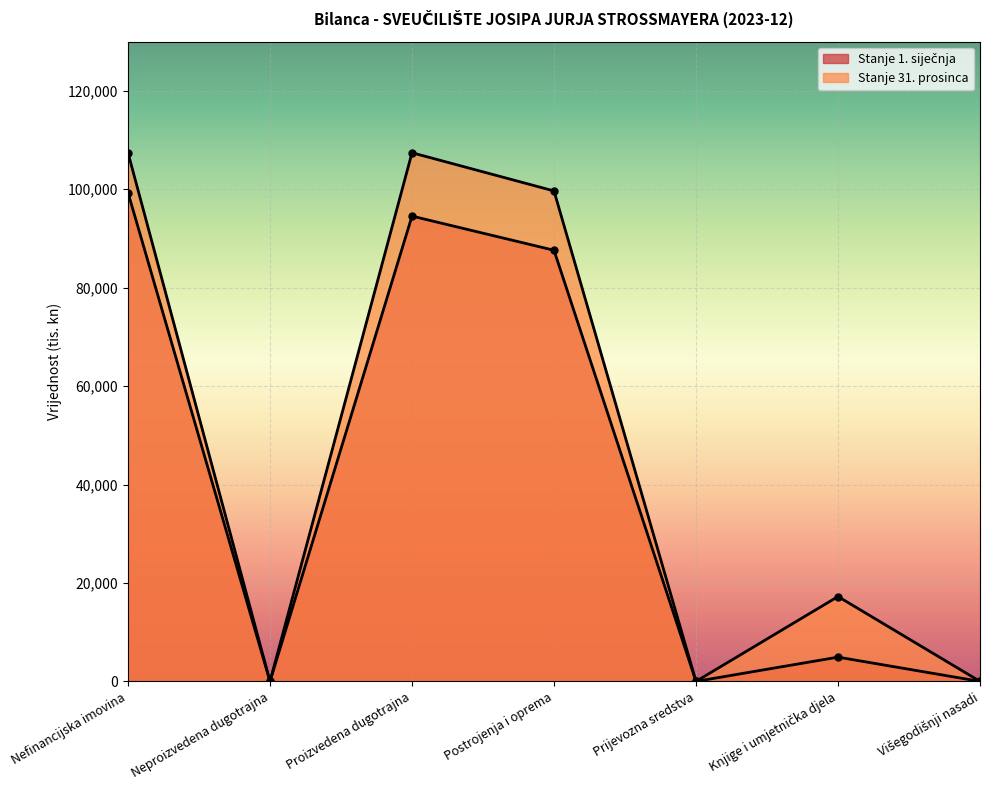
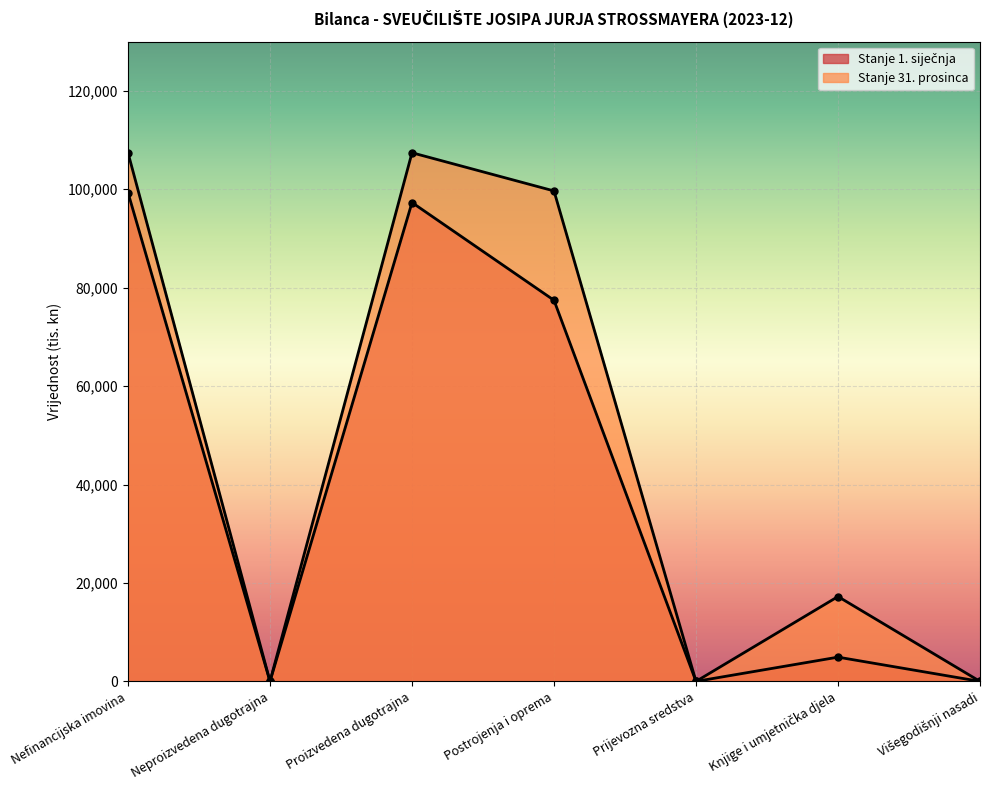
Stanje 1. siječnja, Proizvedena dugotrajna: 95,000 -> 97,000
Stanje 1. siječnja, Postrojenja i oprema: 88,000 -> 77,000
